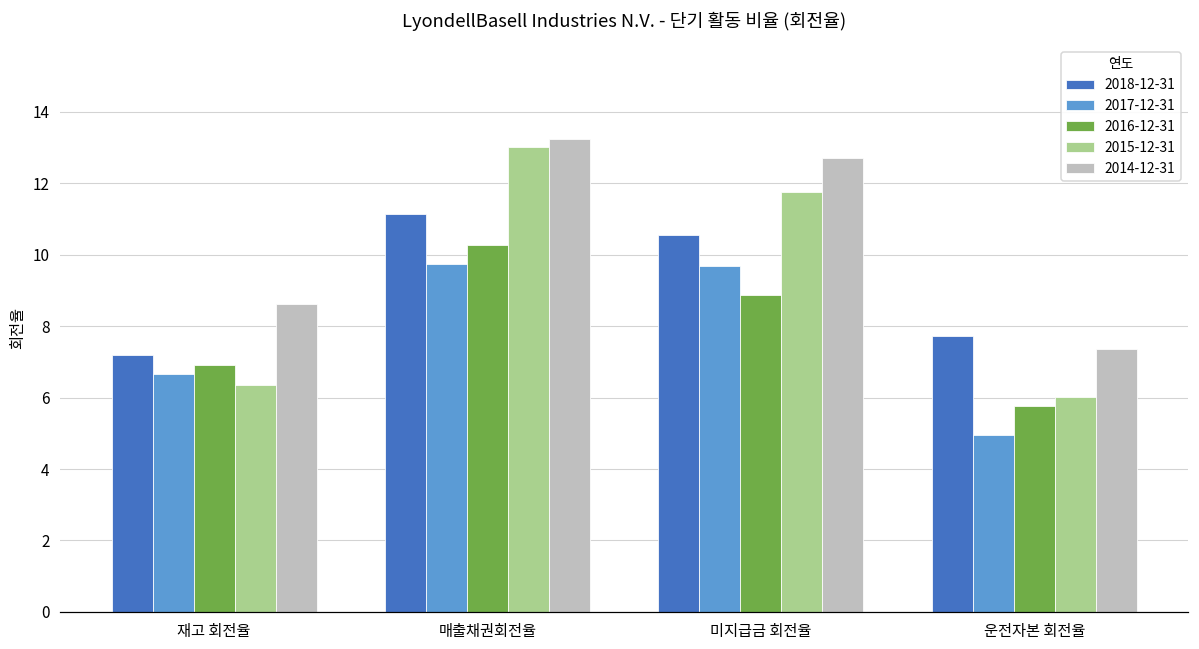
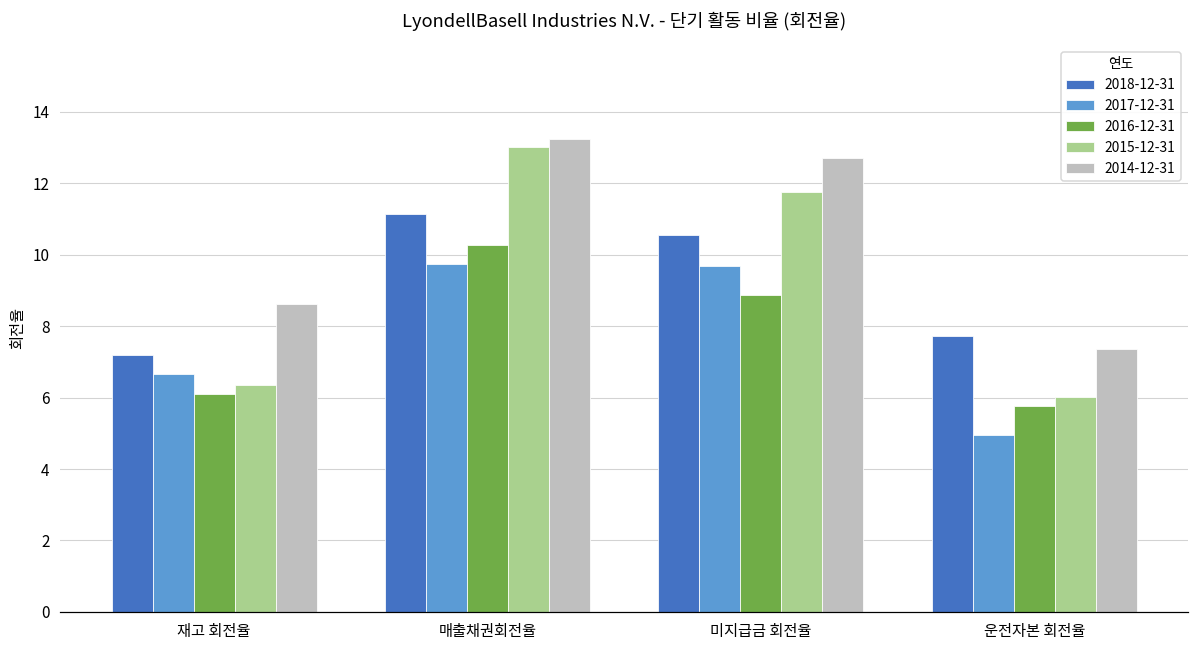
2016-12-31, 재고 회전율: 6.9 -> 6.1
